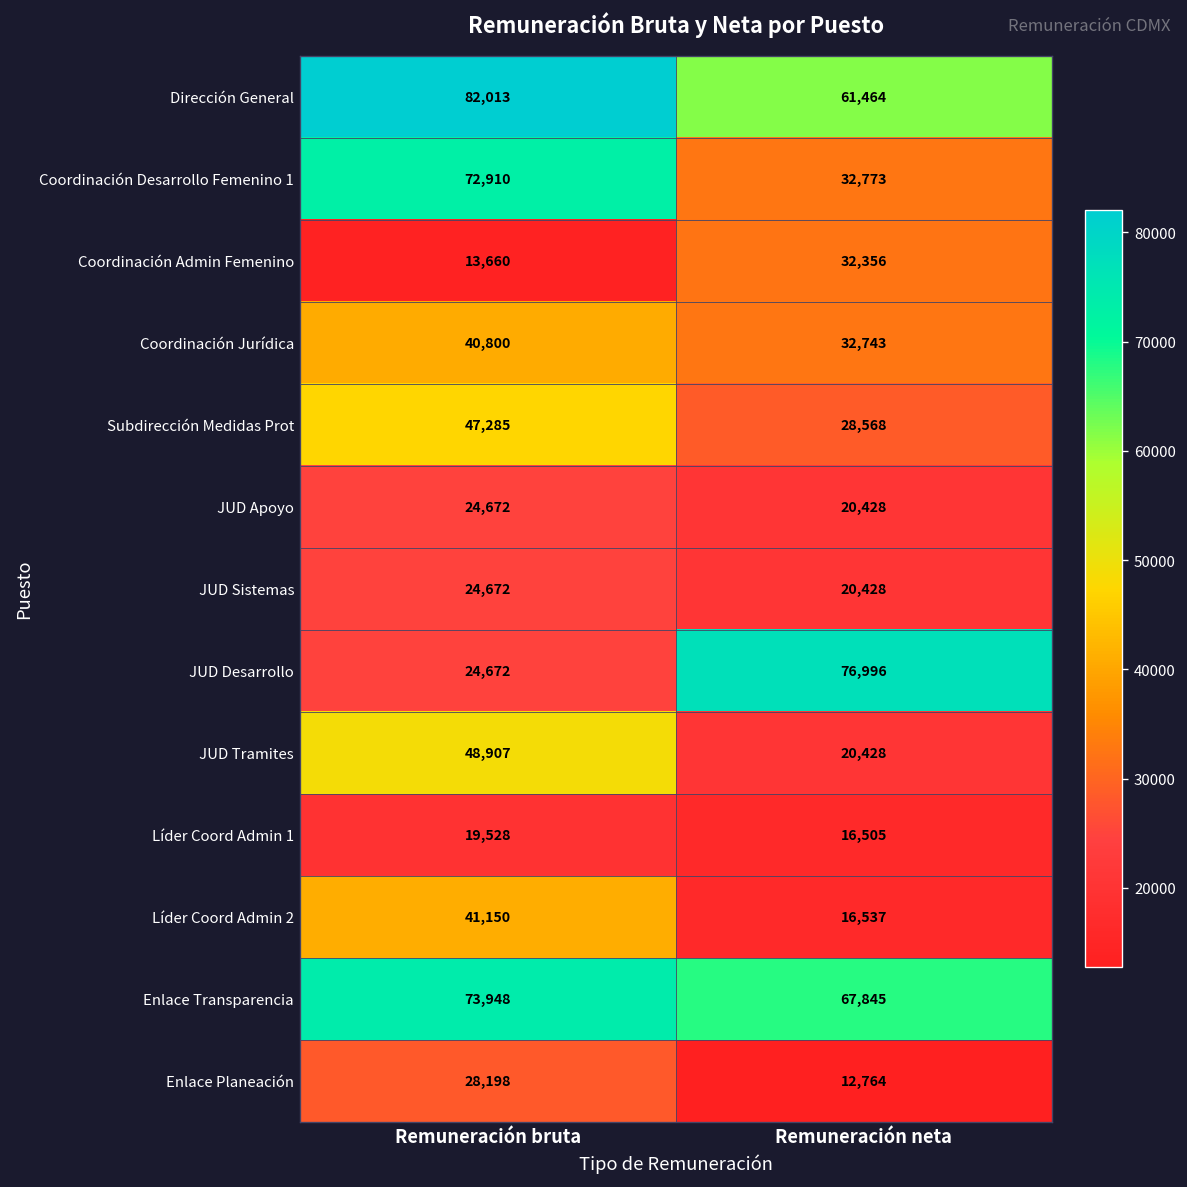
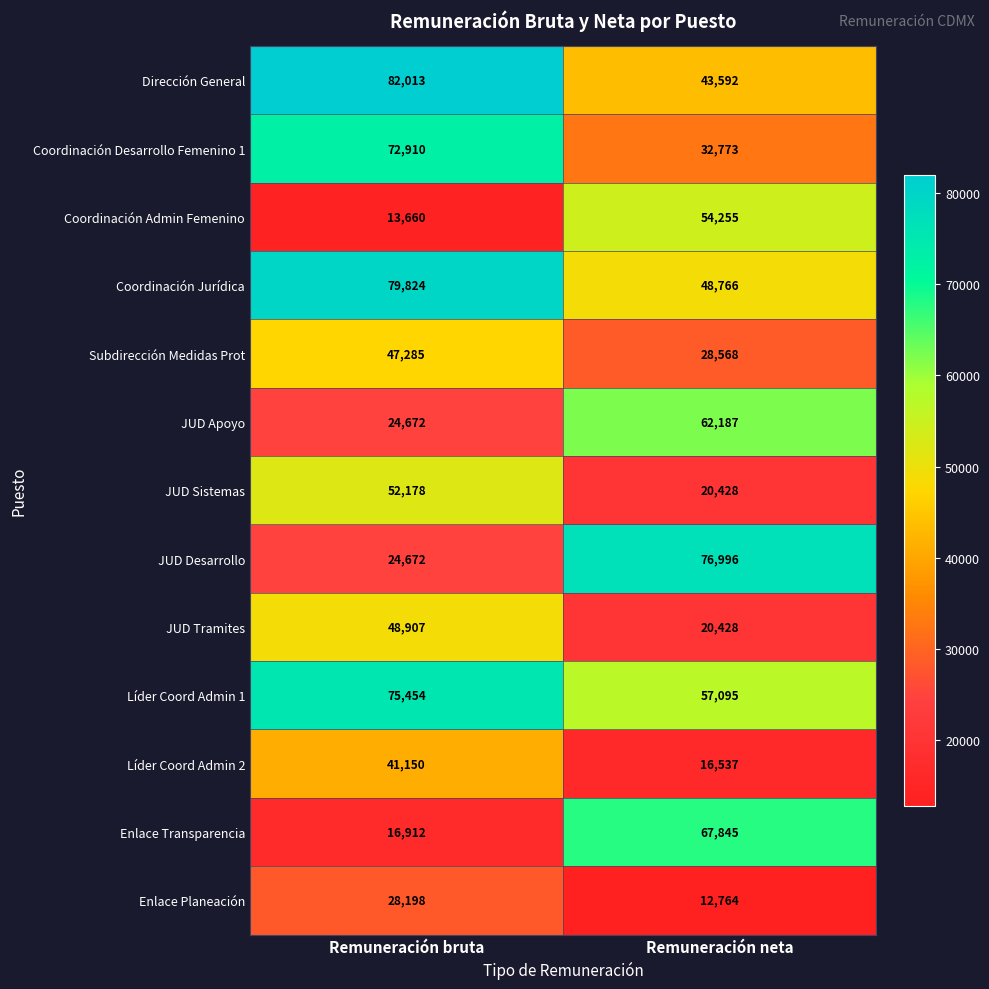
Dirección General, Remuneración neta: 61,464 -> 43,592
Coordinación Admin Femenino, Remuneración neta: 32,356 -> 54,255
Coordinación Jurídica, Remuneración bruta: 40,800 -> 79,824
Coordinación Jurídica, Remuneración neta: 32,743 -> 48,766
JUD Apoyo, Remuneración neta: 20,428 -> 62,187
JUD Sistemas, Remuneración bruta: 24,672 -> 52,178
Líder Coord Admin 1, Remuneración bruta: 19,528 -> 75,454
Líder Coord Admin 1, Remuneración neta: 16,505 -> 57,095
Enlace Transparencia, Remuneración bruta: 73,948 -> 16,912
